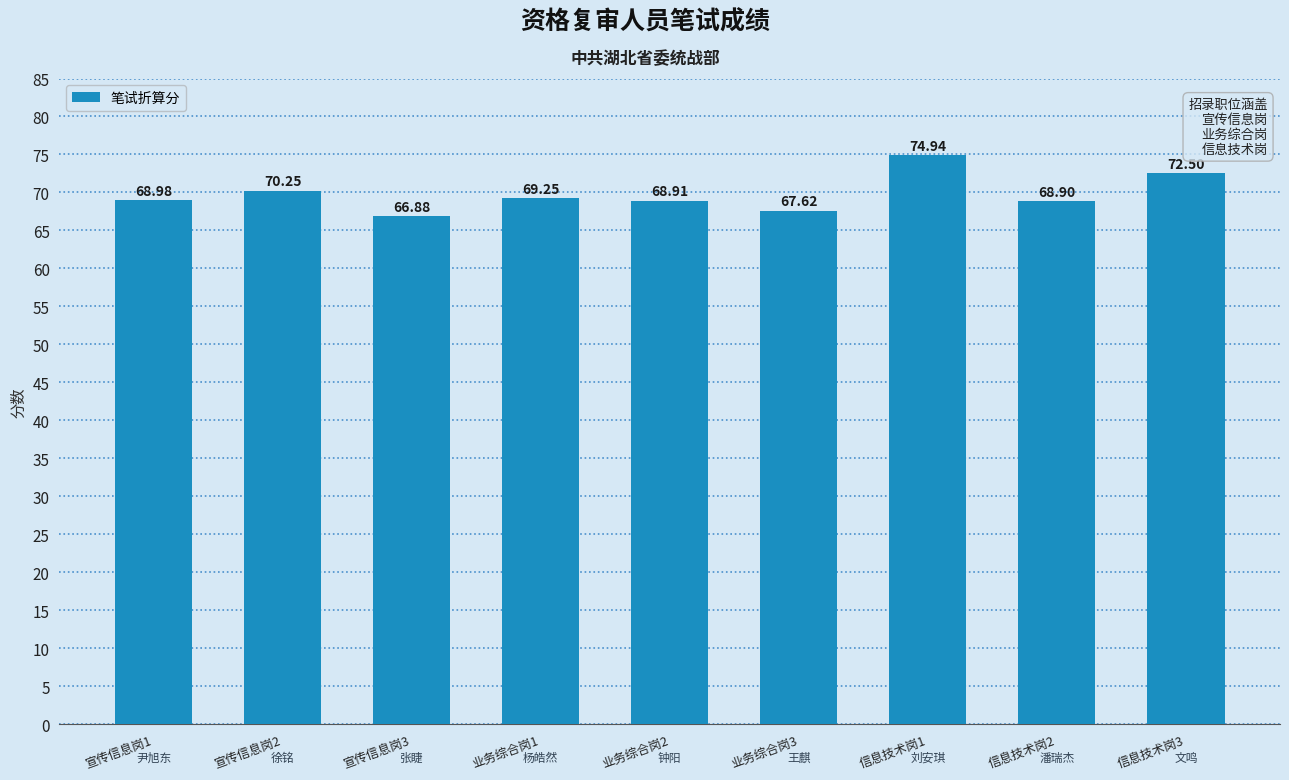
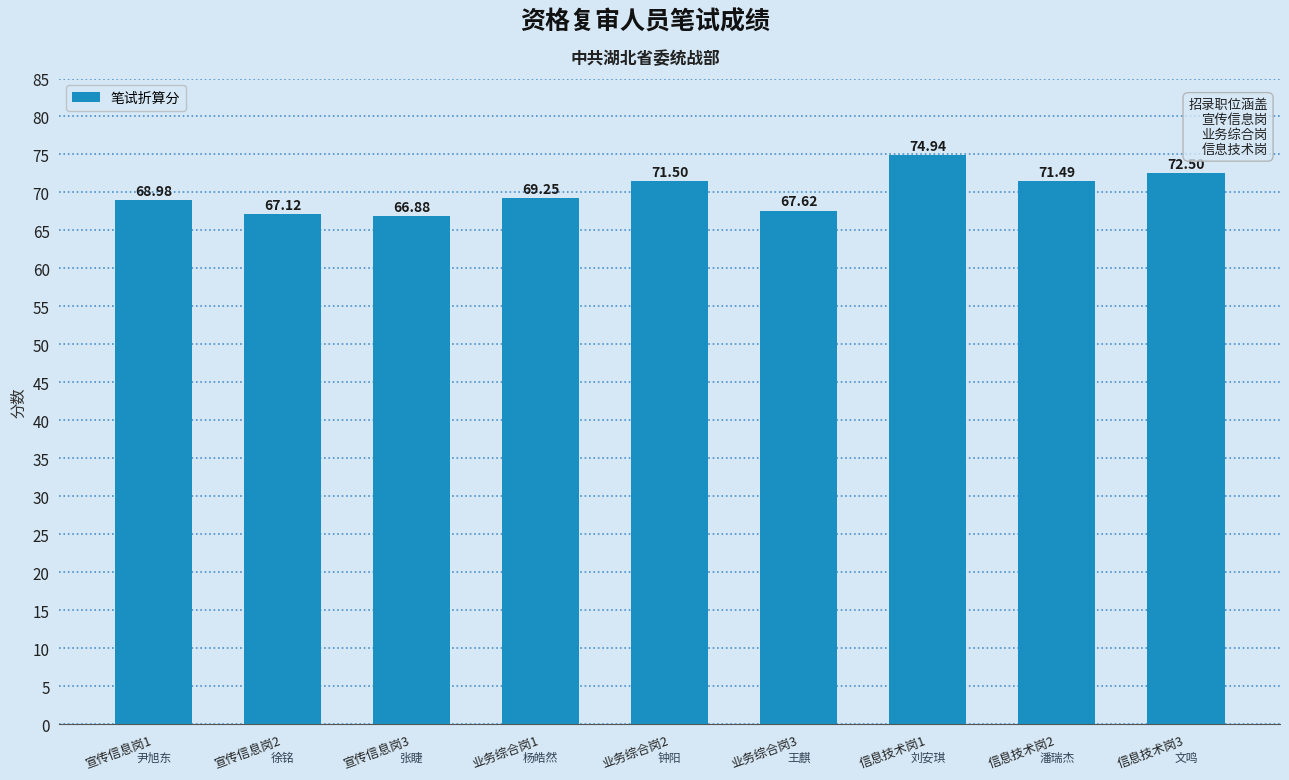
宣传信息岗2: 70.25 -> 67.12
业务综合岗2: 68.91 -> 71.50
信息技术岗2: 68.90 -> 71.49
